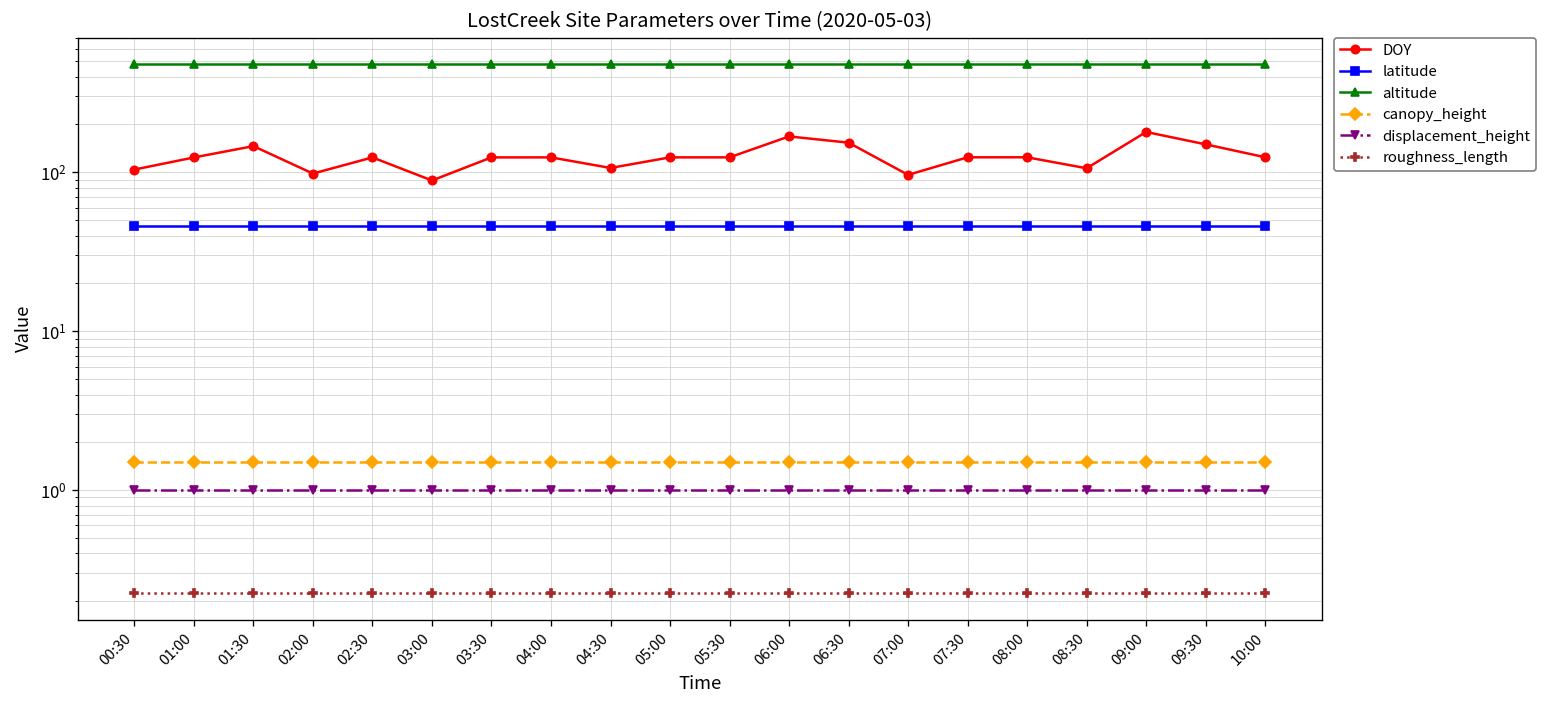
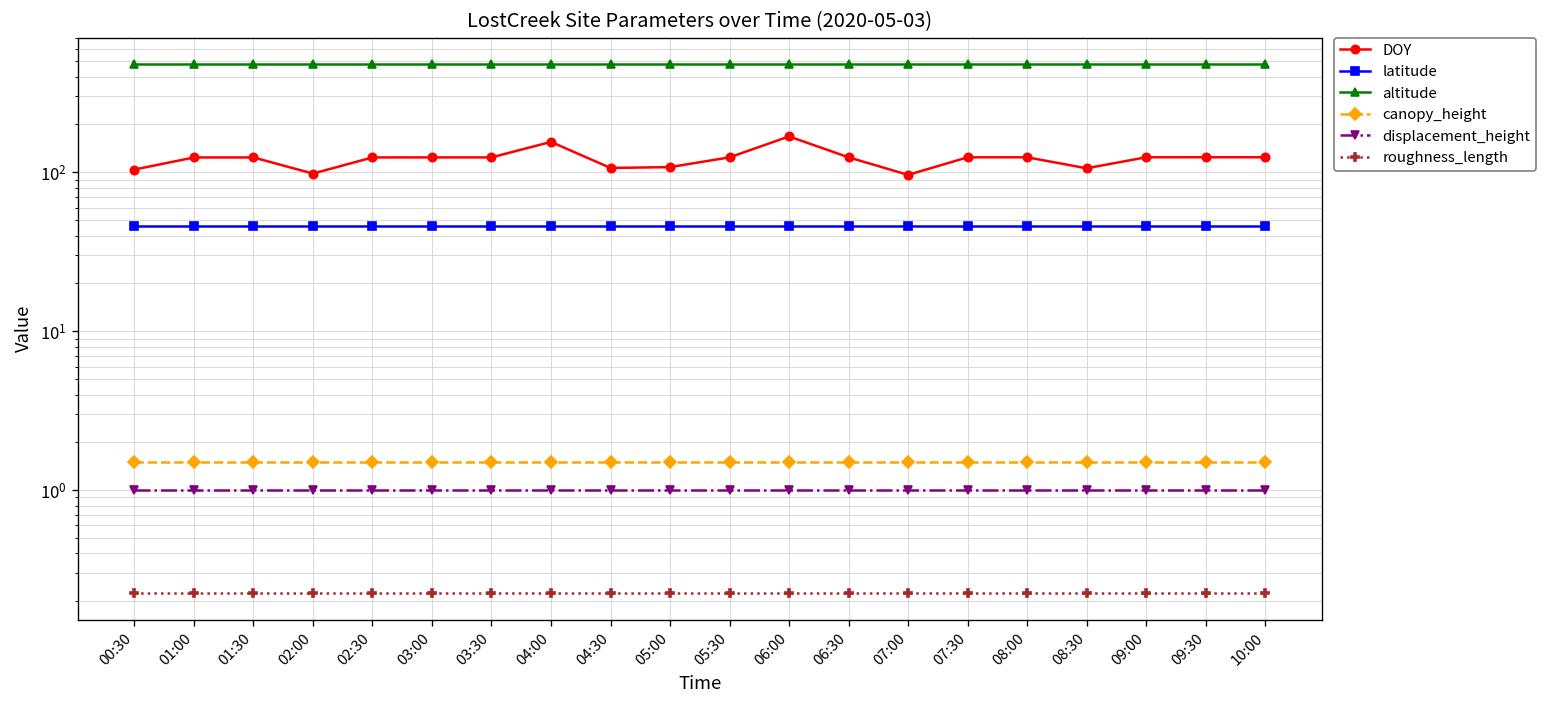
DOY, 01:30: 150 -> 120
DOY, 03:00: 90 -> 120
DOY, 04:00: 120 -> 160
DOY, 05:00: 120 -> 110
DOY, 06:30: 150 -> 120
DOY, 09:00: 180 -> 120
DOY, 09:30: 150 -> 120
